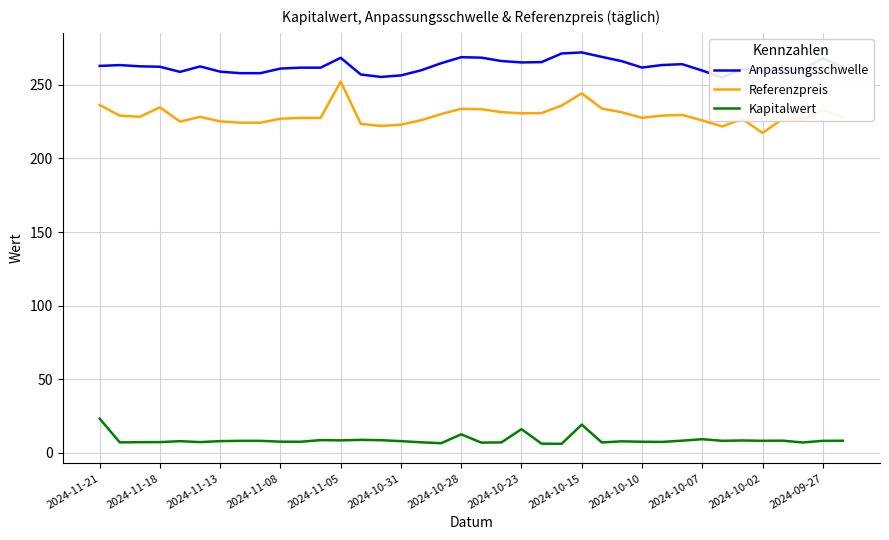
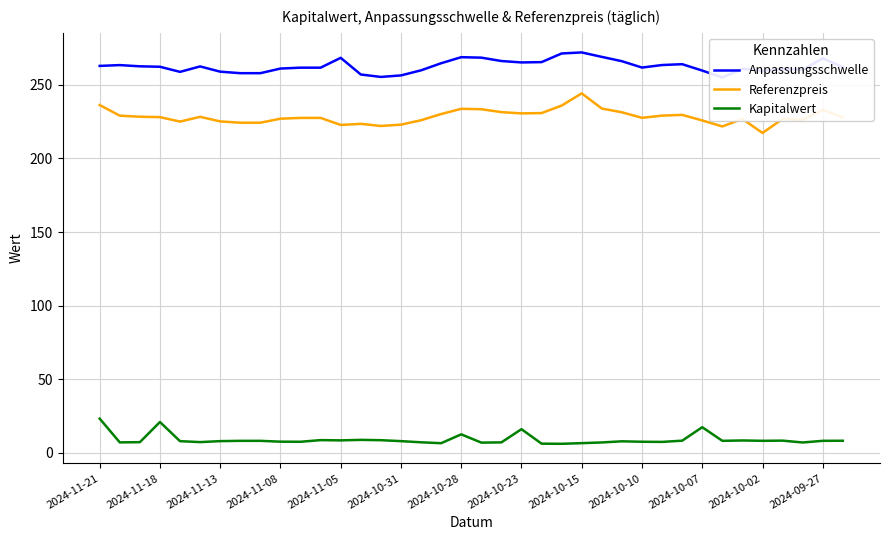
Referenzpreis, 2024-11-18: 235 -> 228
Kapitalwert, 2024-11-18: 7 -> 21
Referenzpreis, 2024-11-05: 252 -> 223
Kapitalwert, 2024-10-15: 19 -> 7
Kapitalwert, 2024-10-07: 9 -> 17
